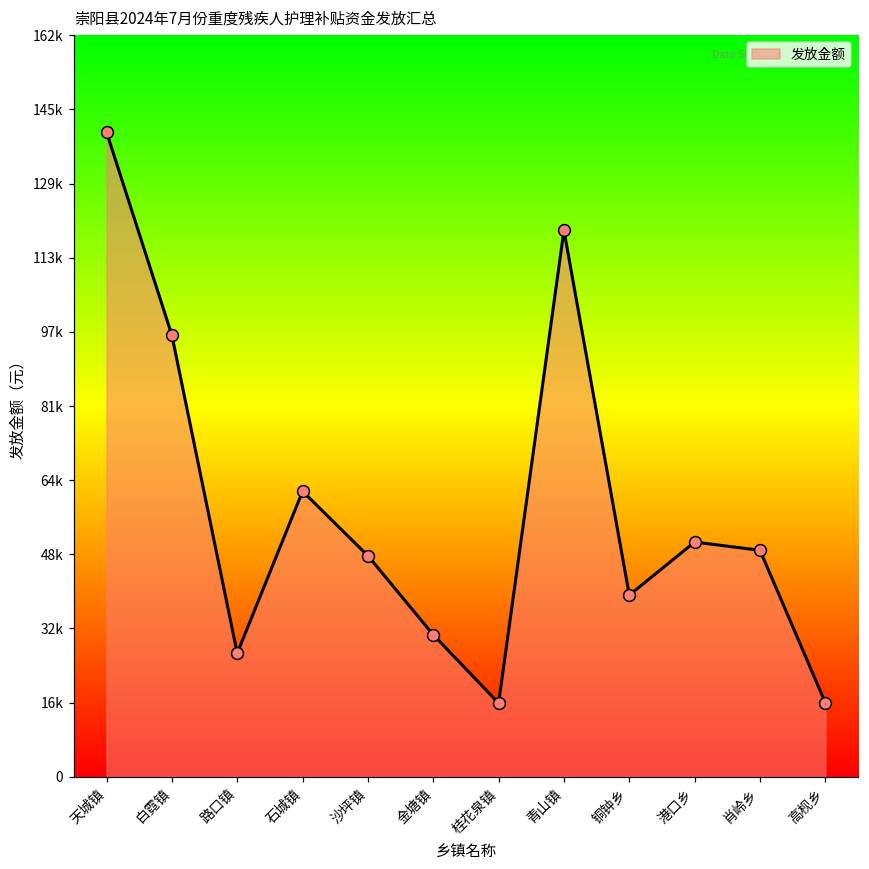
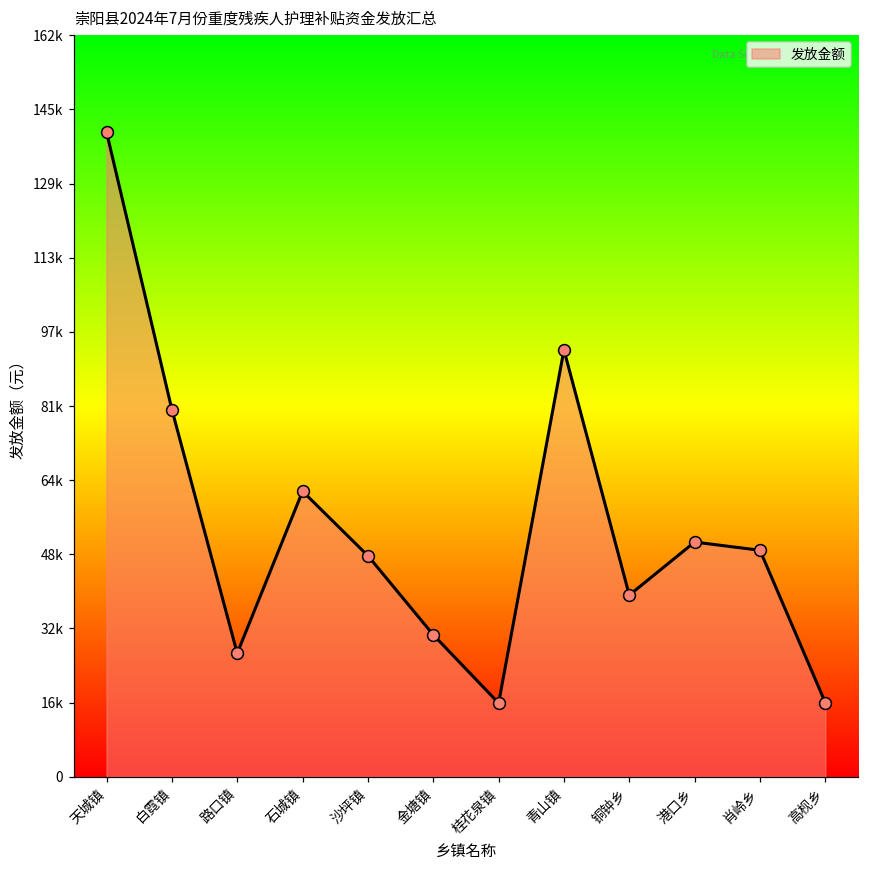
白霓镇: 97000 -> 80000
青山镇: 119000 -> 93000
